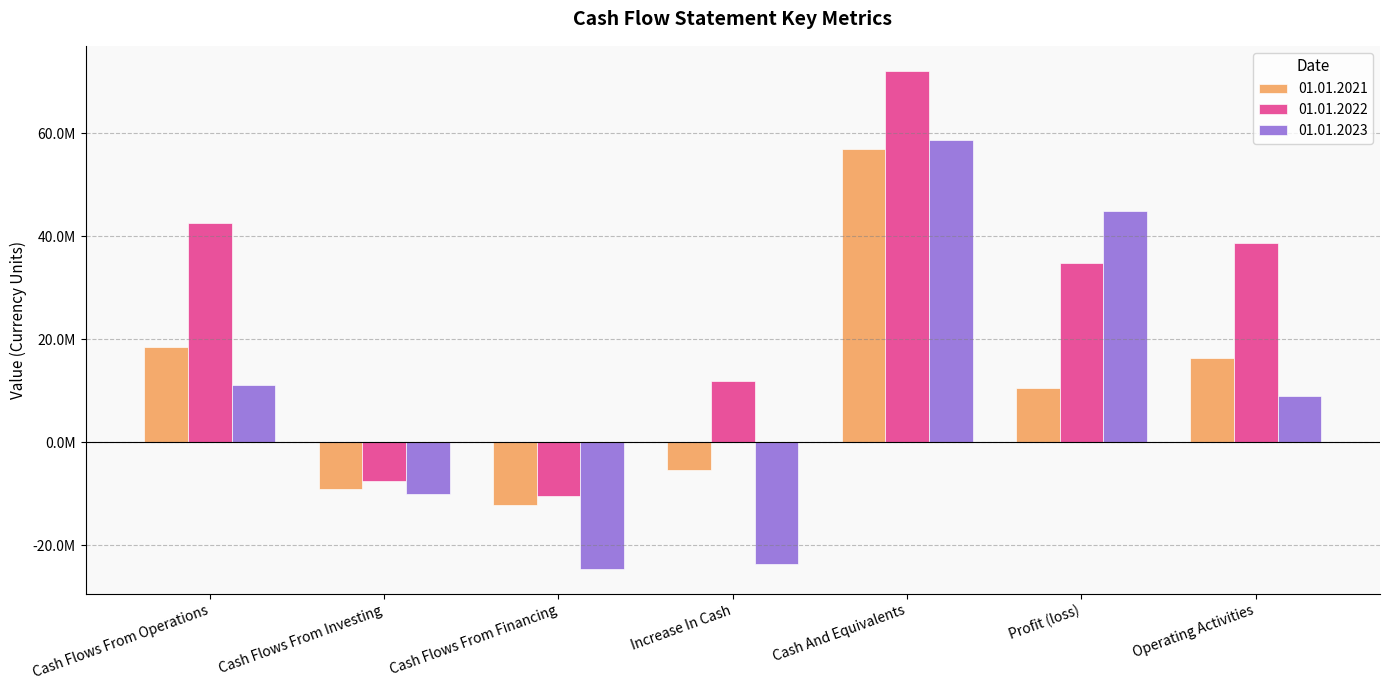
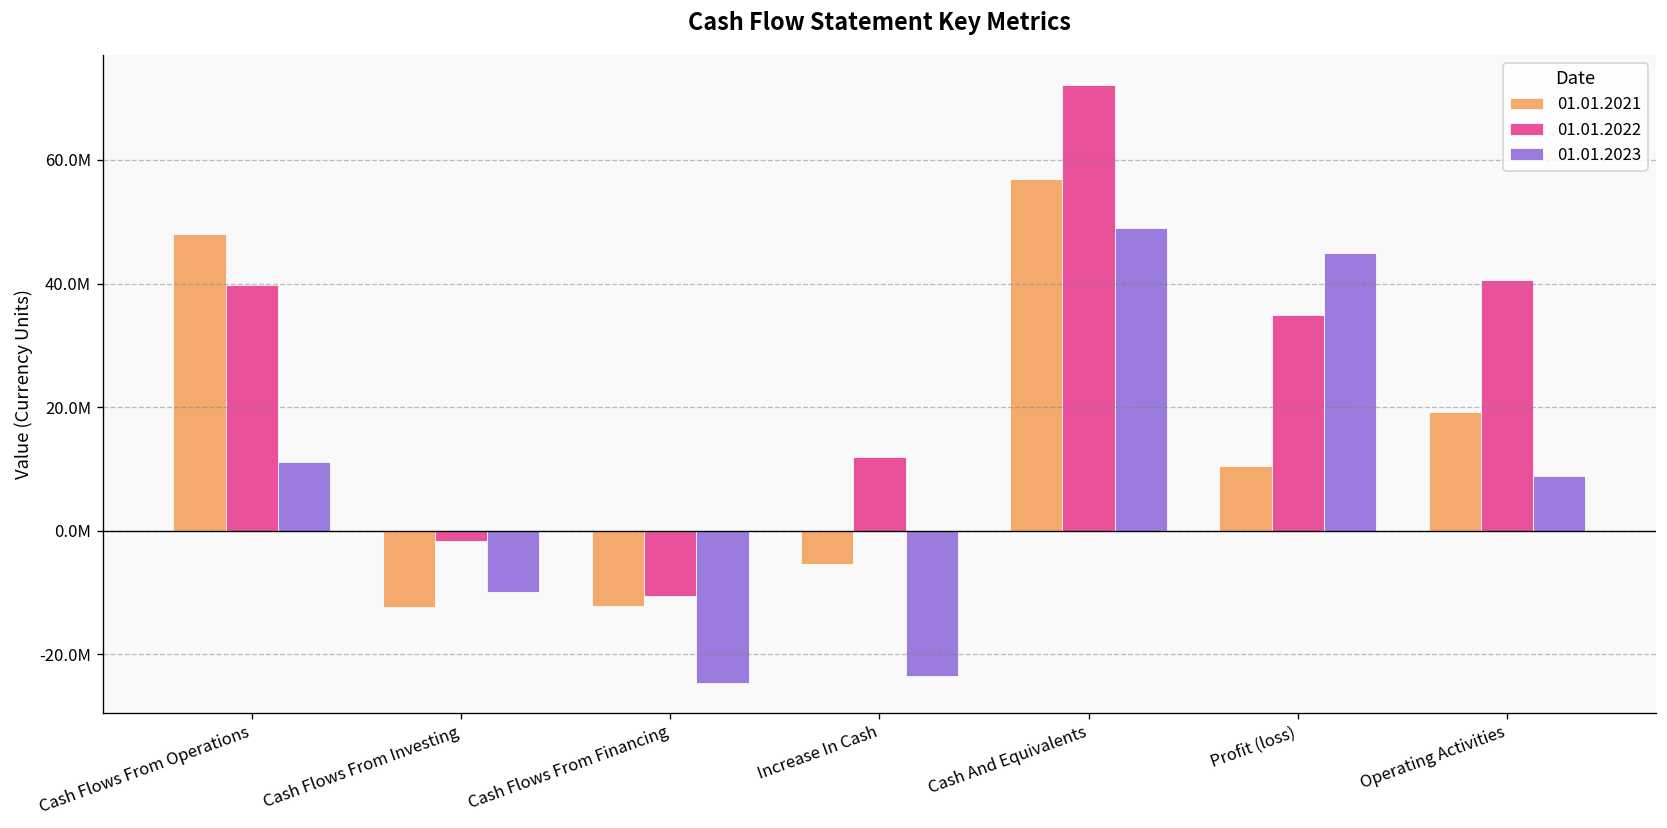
01.01.2021, Cash Flows From Operations: 18000000 -> 48000000
01.01.2022, Cash Flows From Operations: 43000000 -> 40000000
01.01.2021, Cash Flows From Investing: -9000000 -> -12000000
01.01.2022, Cash Flows From Investing: -8000000 -> -2000000
01.01.2023, Cash And Equivalents: 59000000 -> 49000000
01.01.2021, Operating Activities: 16000000 -> 19000000
01.01.2022, Operating Activities: 39000000 -> 41000000
